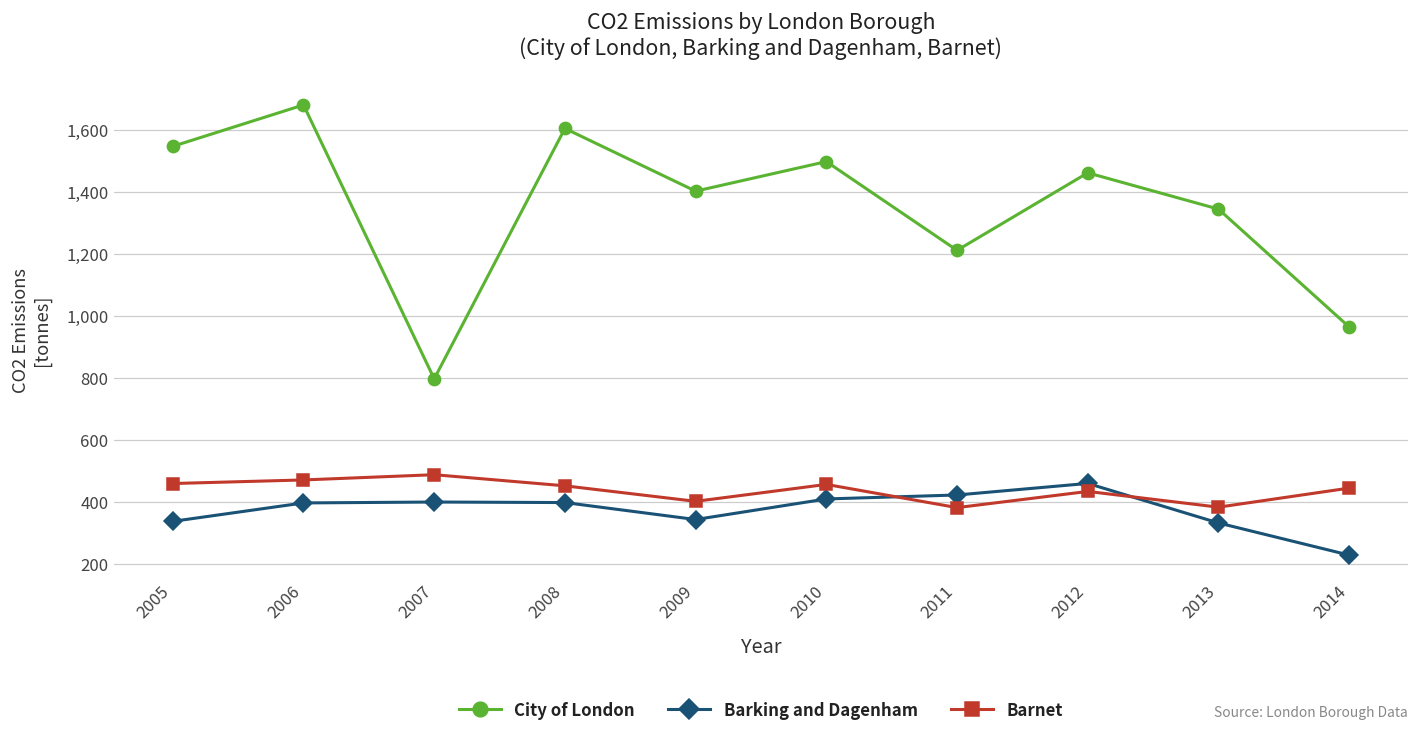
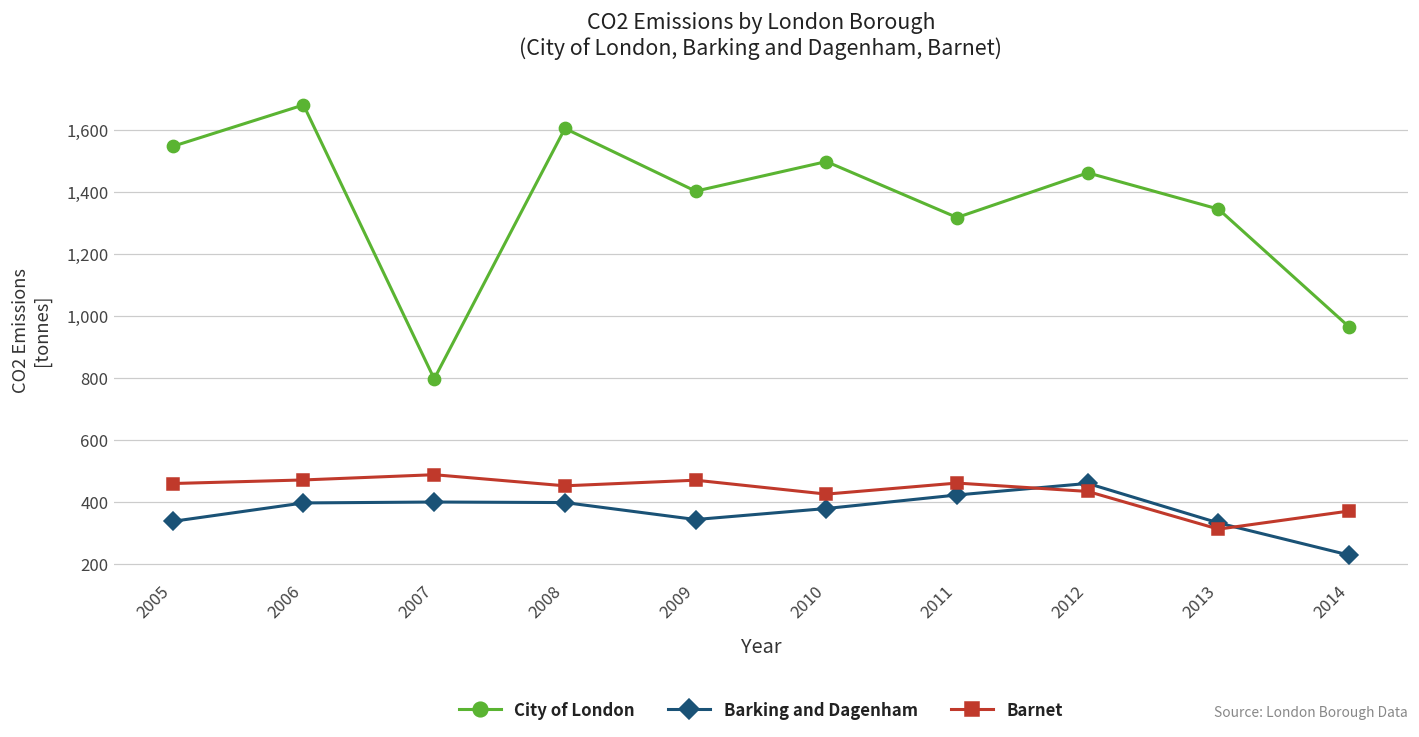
Barnet, 2009: 400 -> 470
Barking and Dagenham, 2010: 410 -> 380
Barnet, 2010: 460 -> 430
City of London, 2011: 1,210 -> 1,320
Barnet, 2011: 380 -> 460
Barnet, 2013: 380 -> 310
Barnet, 2014: 450 -> 370
